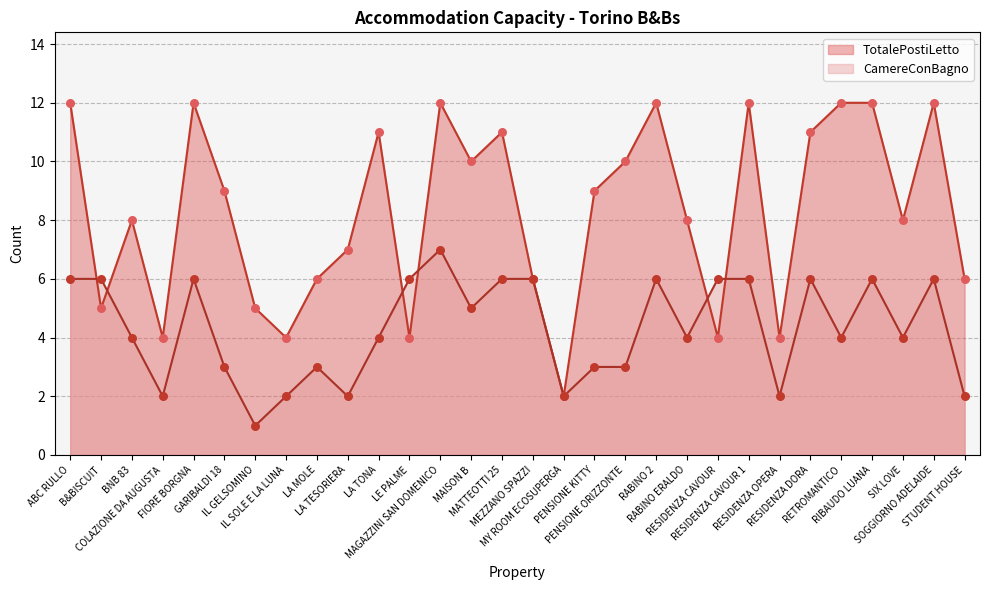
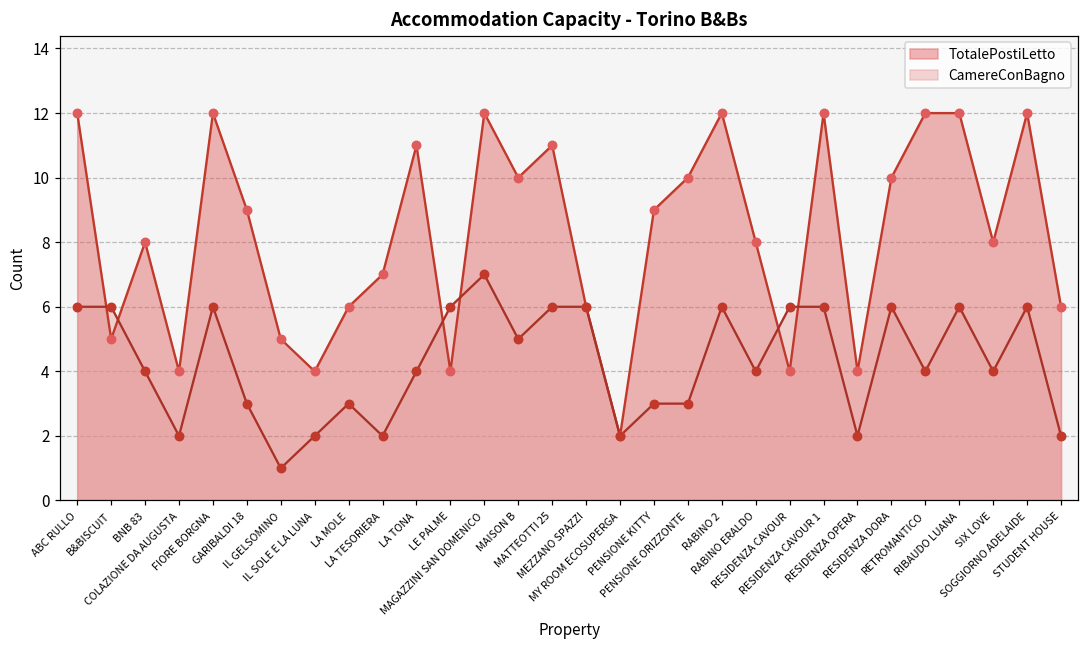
TotalePostiLetto, RESIDENZA DORA: 11 -> 10
